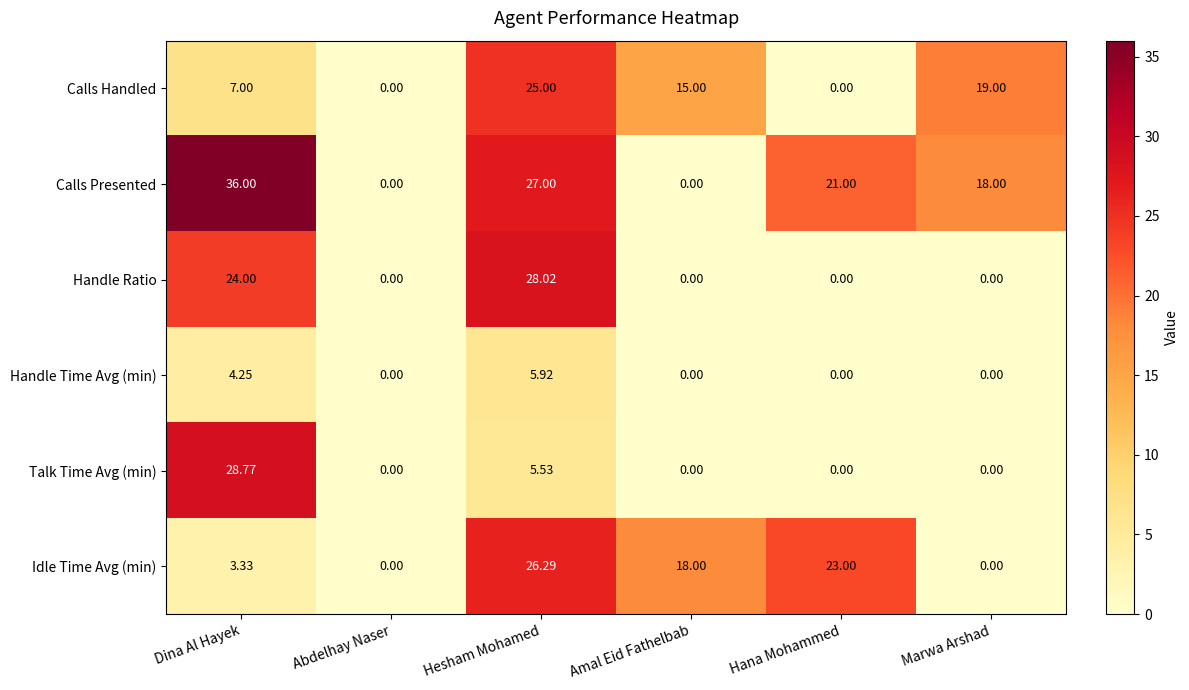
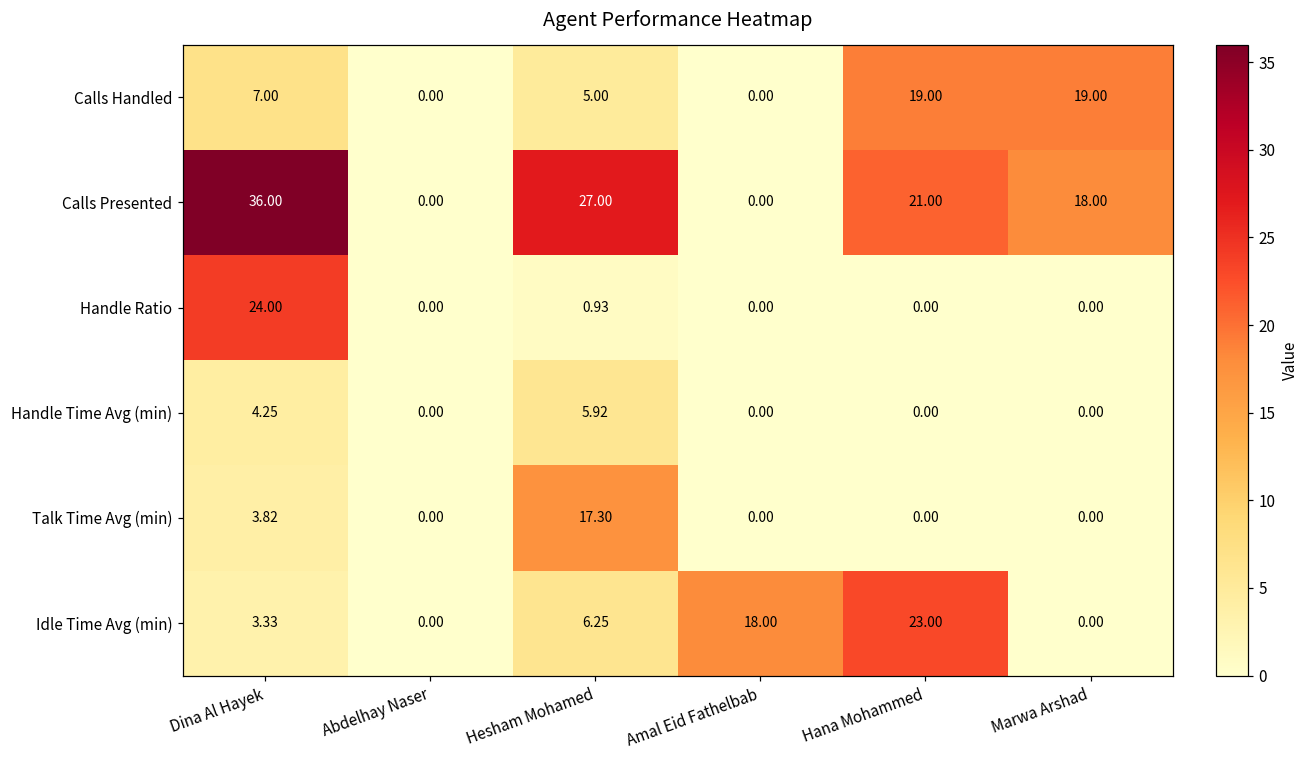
Calls Handled, Hesham Mohamed: 25.00 -> 5.00
Calls Handled, Amal Eid Fathelbab: 15.00 -> 0.00
Calls Handled, Hana Mohammed: 0.00 -> 19.00
Handle Ratio, Hesham Mohamed: 28.02 -> 0.93
Talk Time Avg (min), Dina Al Hayek: 28.77 -> 3.82
Talk Time Avg (min), Hesham Mohamed: 5.53 -> 17.30
Idle Time Avg (min), Hesham Mohamed: 26.29 -> 6.25
